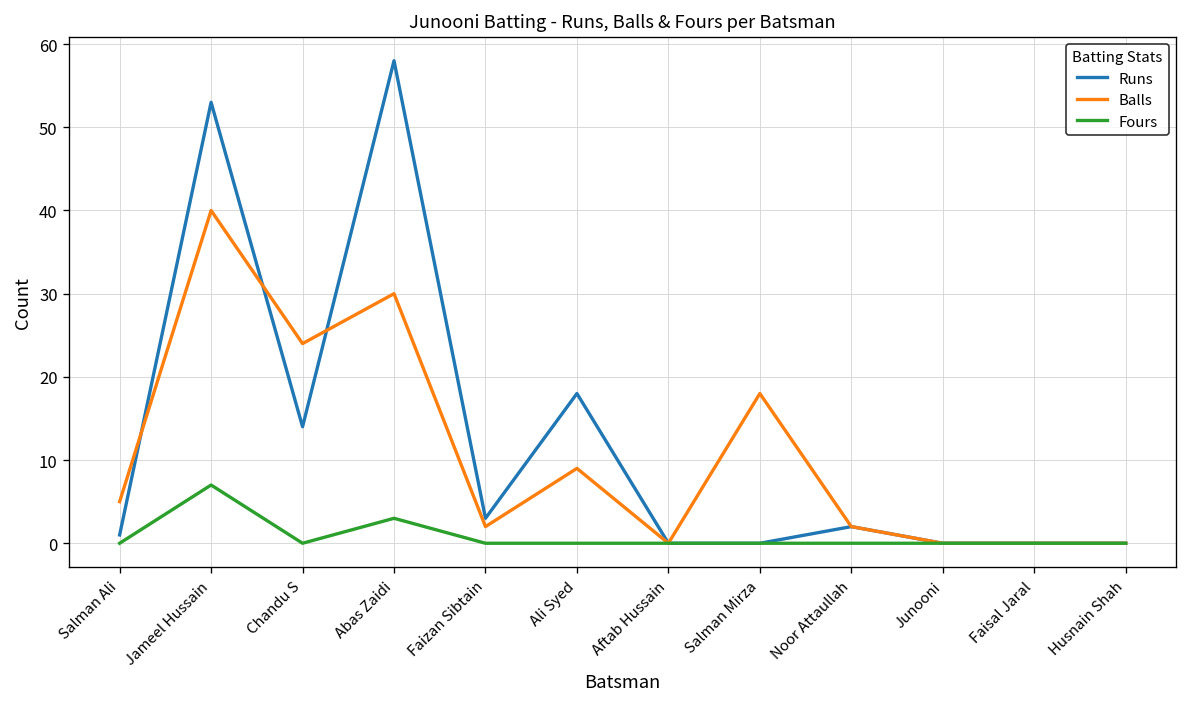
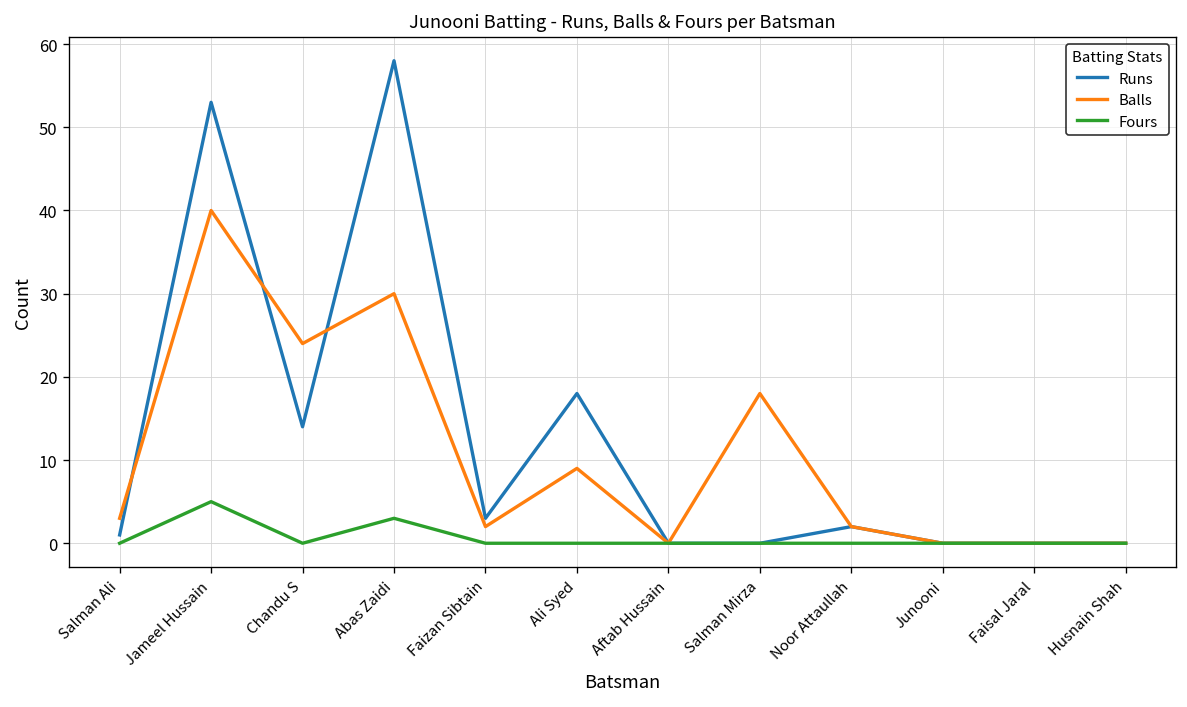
Balls, Salman Ali: 5 -> 3
Fours, Jameel Hussain: 7 -> 5
